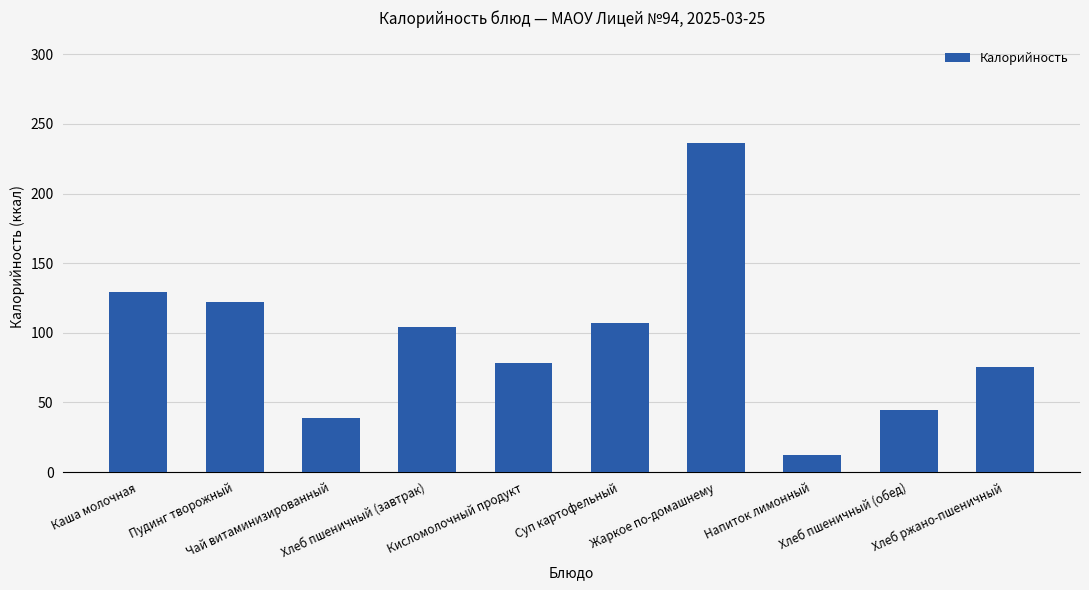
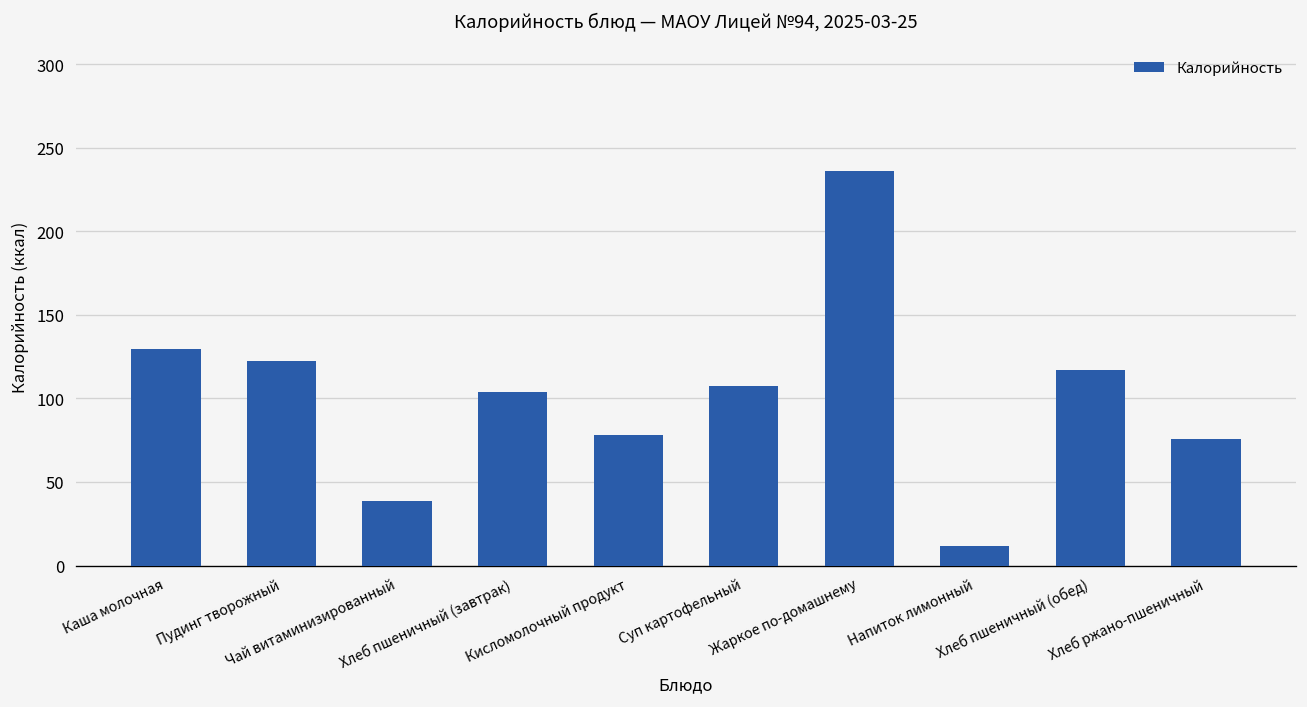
Хлеб пшеничный (обед): 45 -> 117
